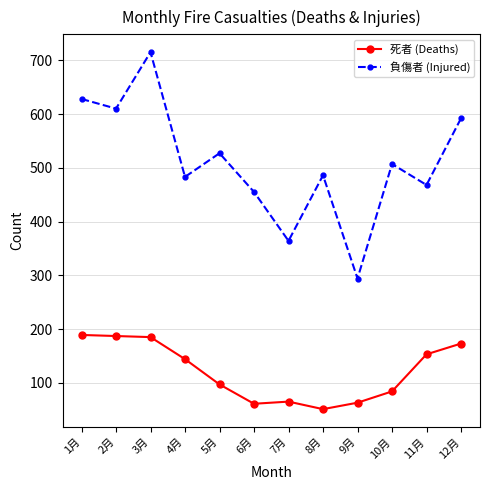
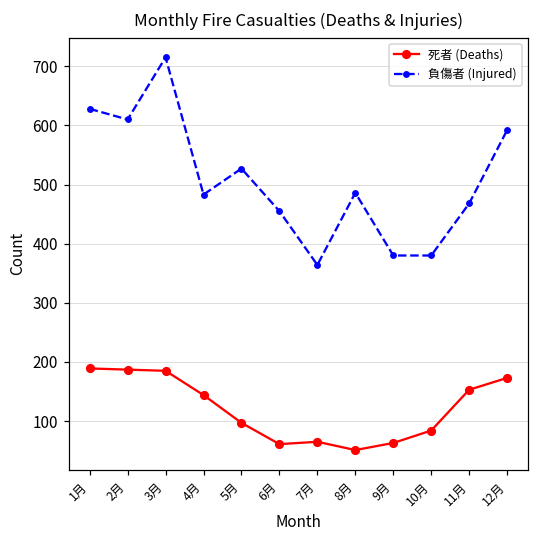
負傷者 (Injured), 9月: 290 -> 380
負傷者 (Injured), 10月: 510 -> 380
